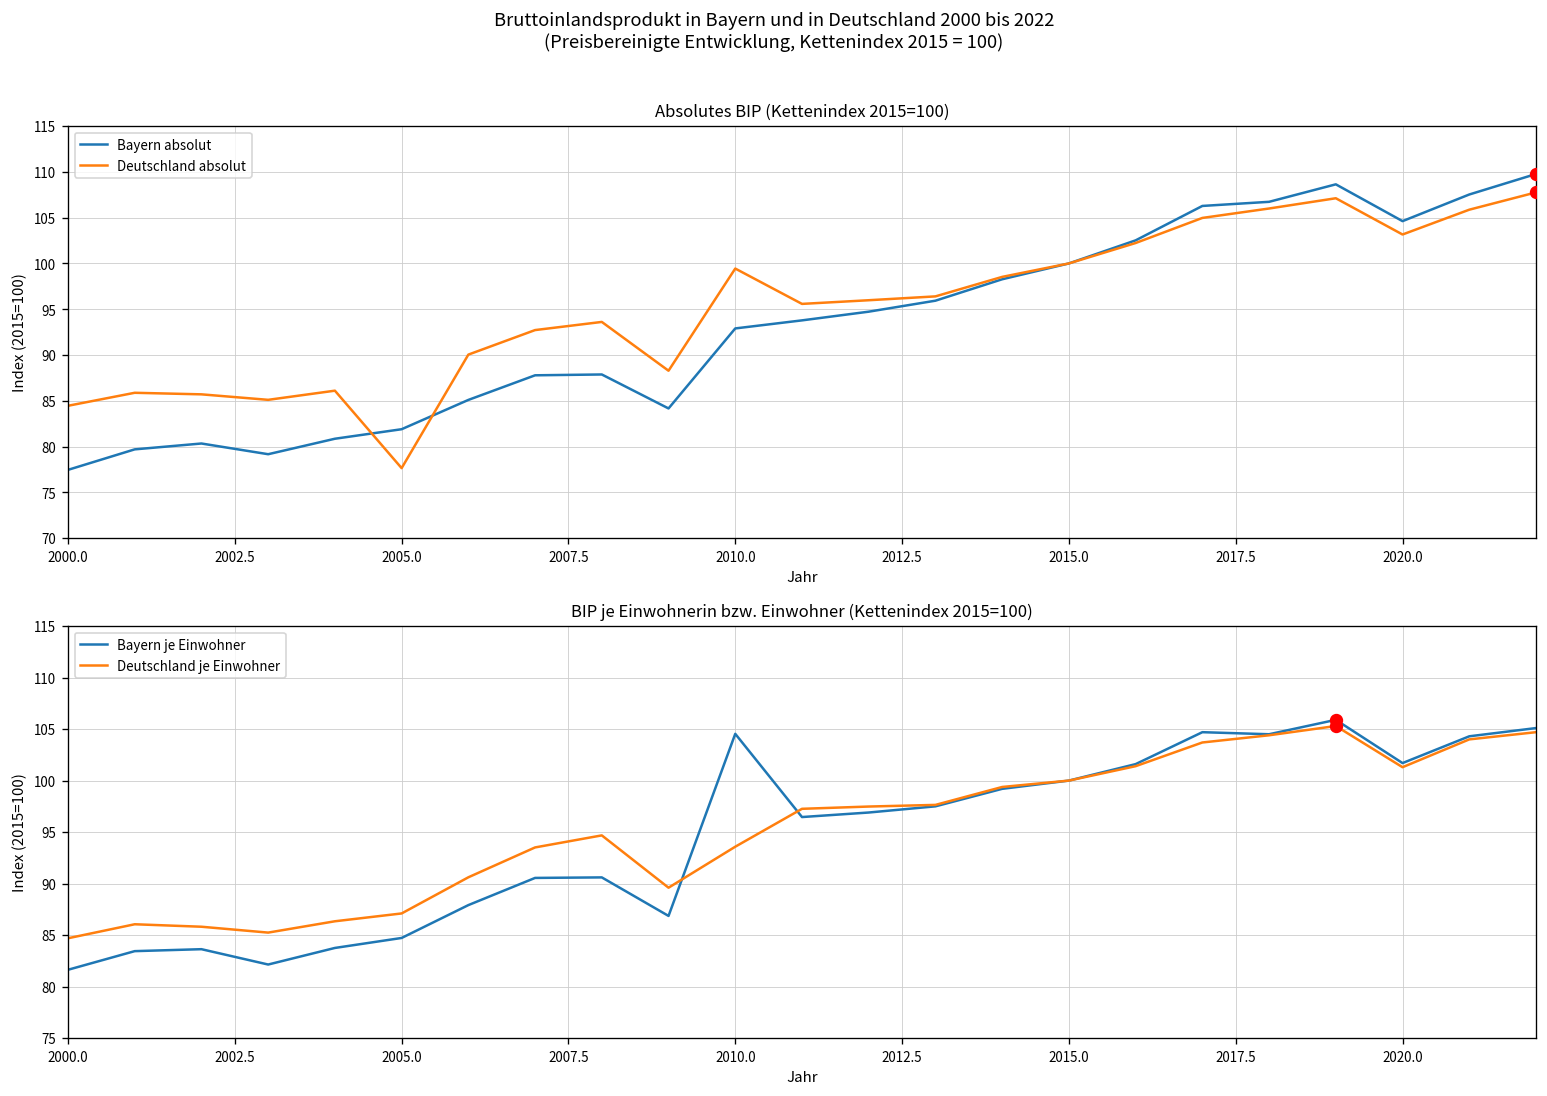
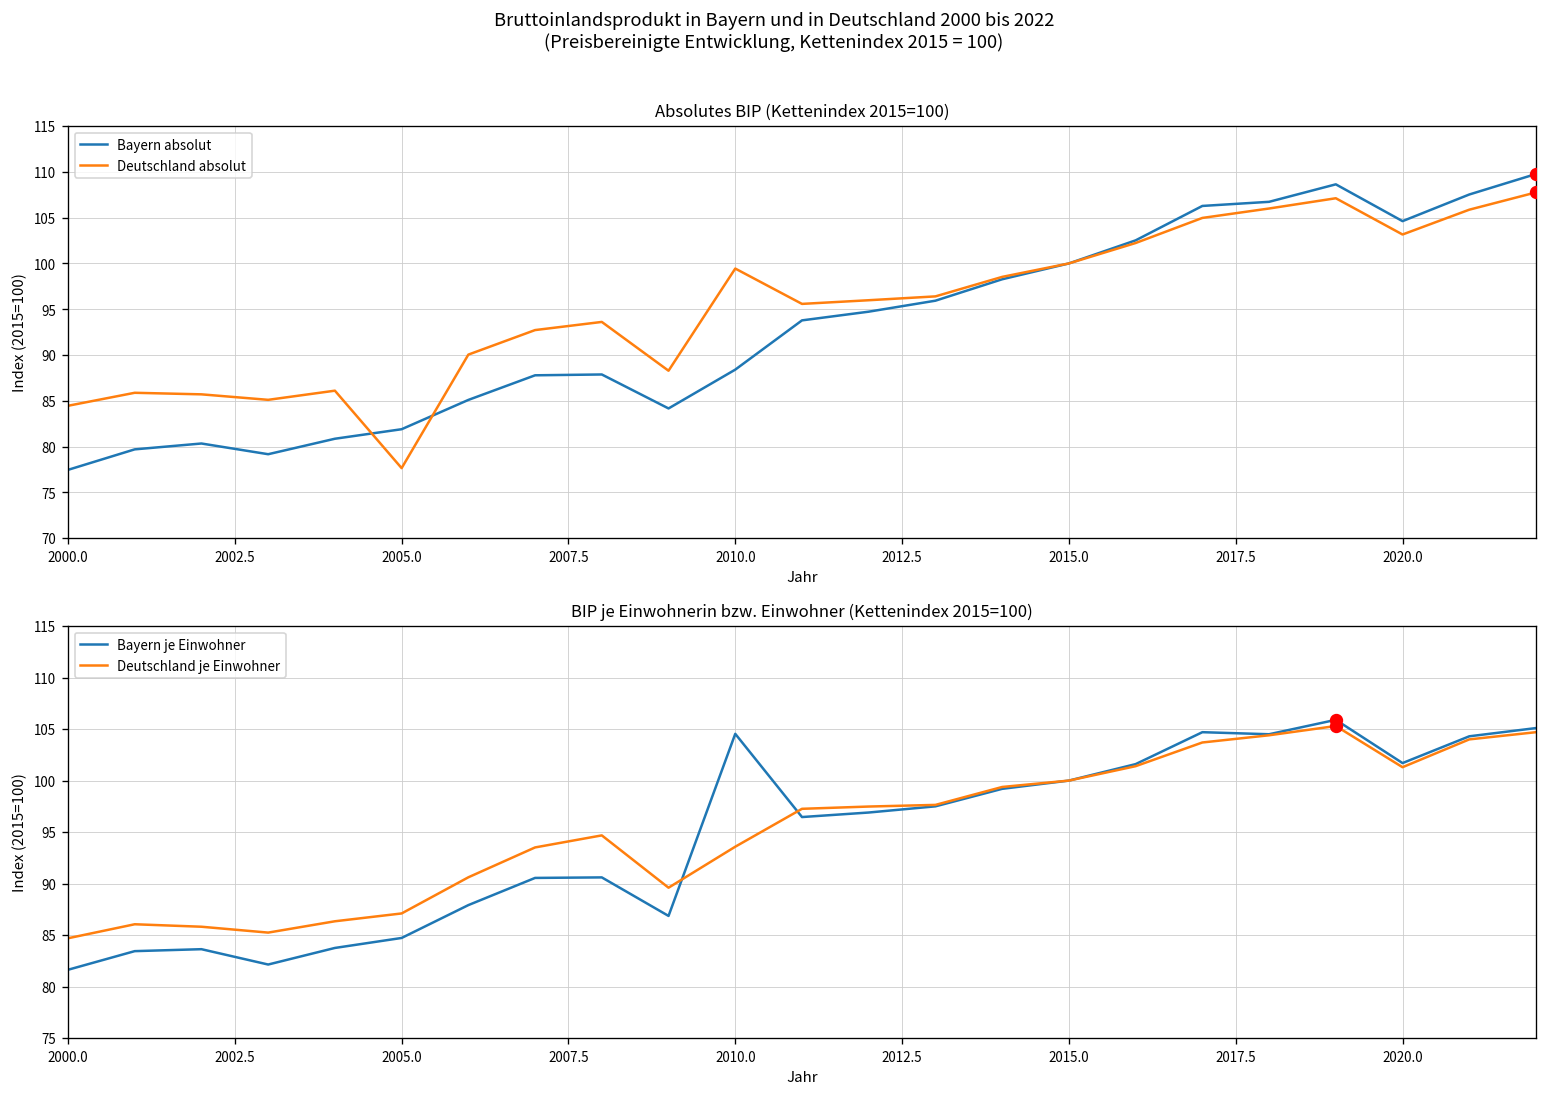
Absolutes BIP (Kettenindex 2015=100), Bayern absolut, 2010.0: 93 -> 88
